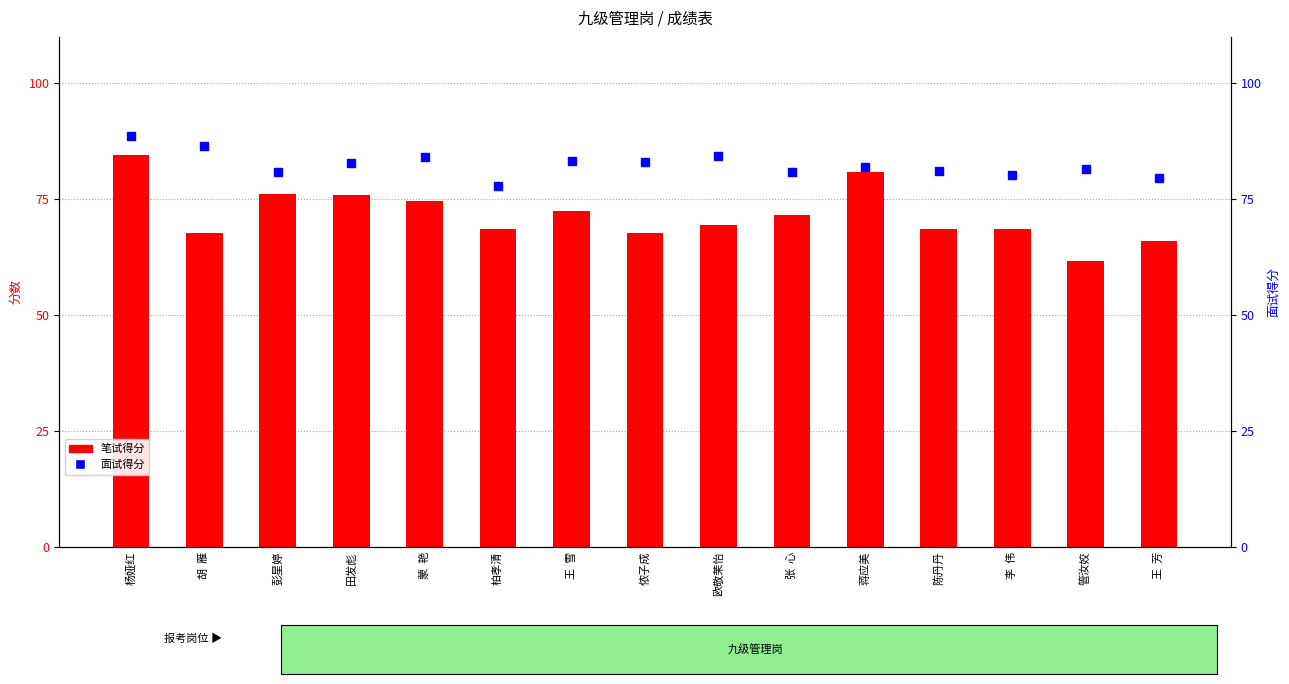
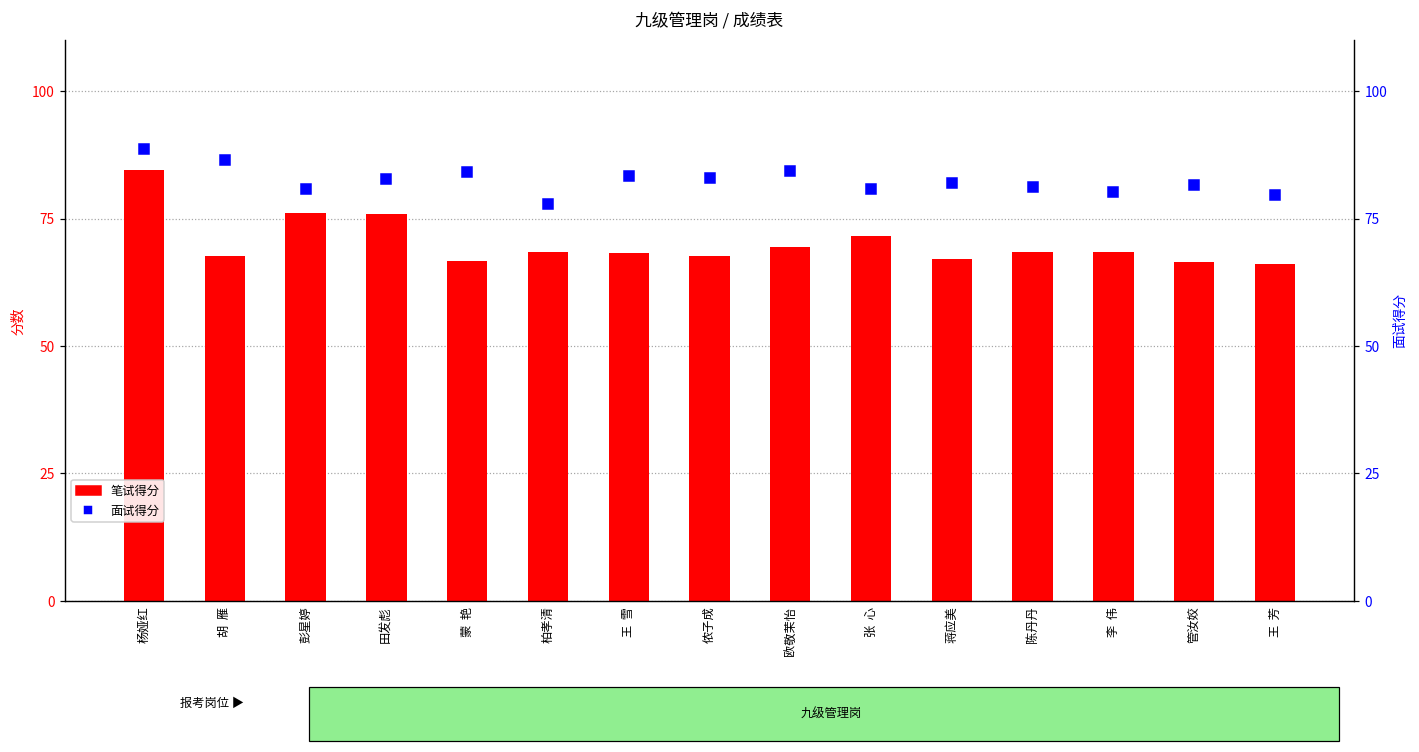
笔试得分, 蒙 艳: 75 -> 67
笔试得分, 王 雪: 73 -> 68
笔试得分, 蒋应美: 81 -> 67
笔试得分, 管汝姣: 62 -> 67
